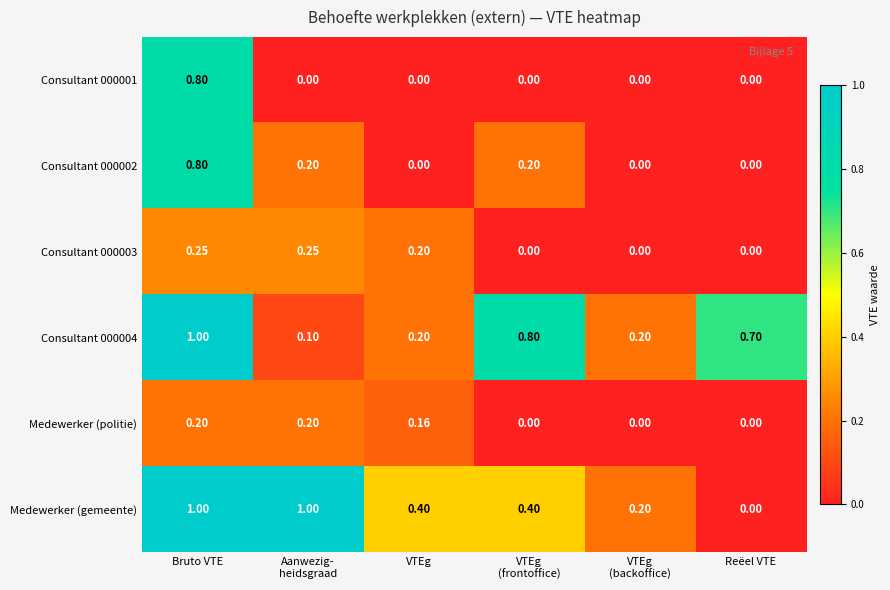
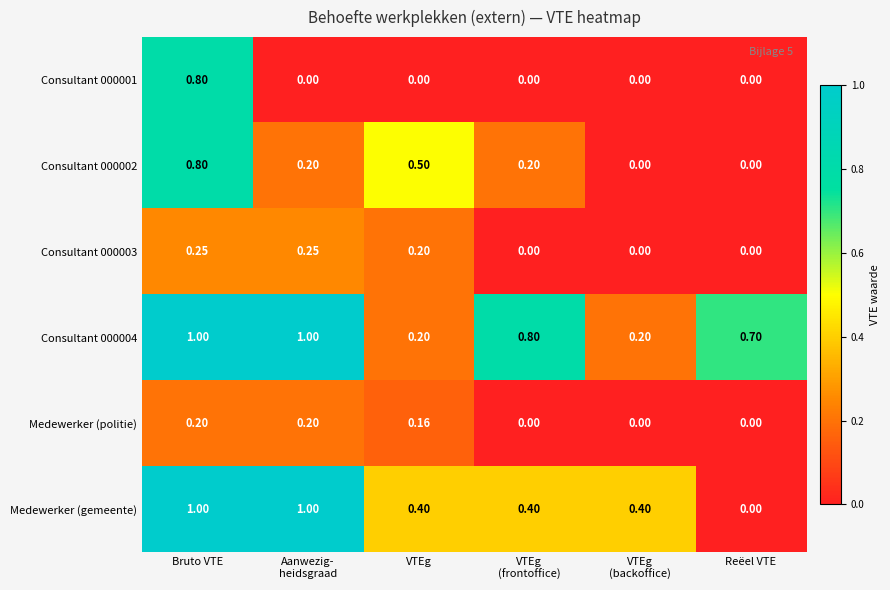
Consultant 000002, VTEg: 0.00 -> 0.50
Consultant 000004, Aanwezig- heidsgraad: 0.10 -> 1.00
Medewerker (gemeente), VTEg (backoffice): 0.20 -> 0.40
